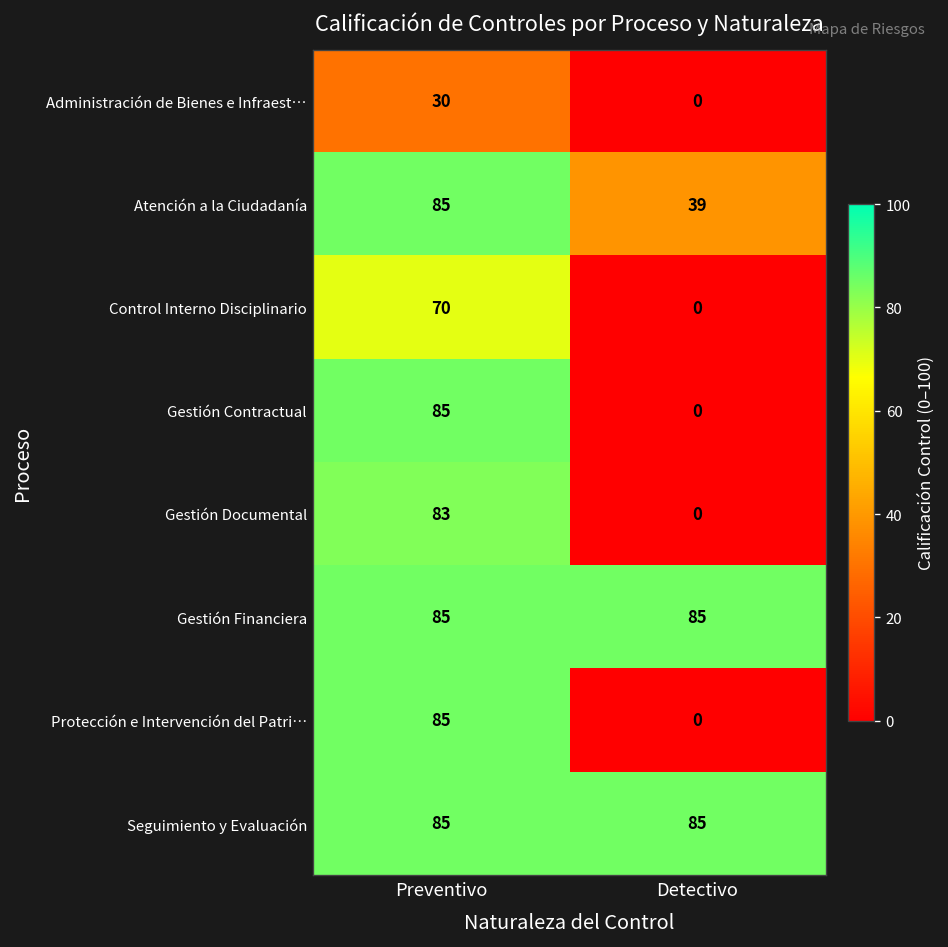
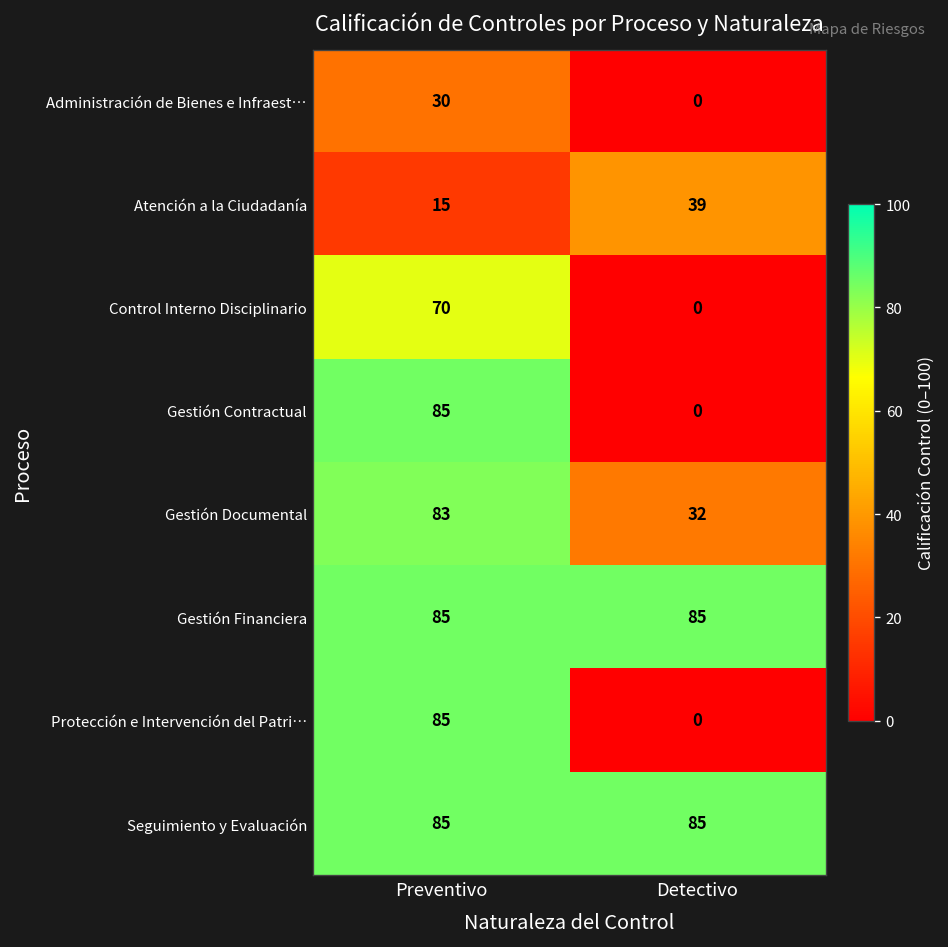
Atención a la Ciudadanía, Preventivo: 85 -> 15
Gestión Documental, Detectivo: 0 -> 32
